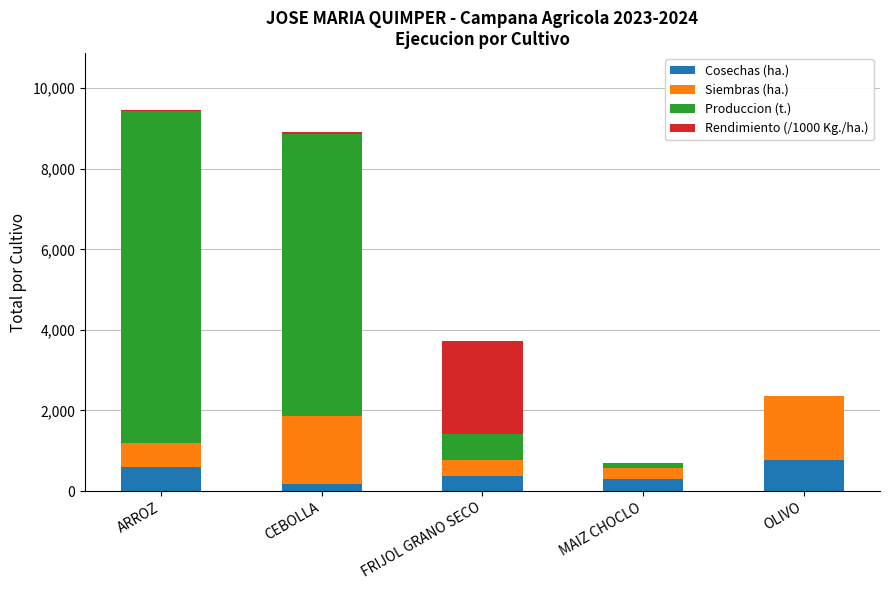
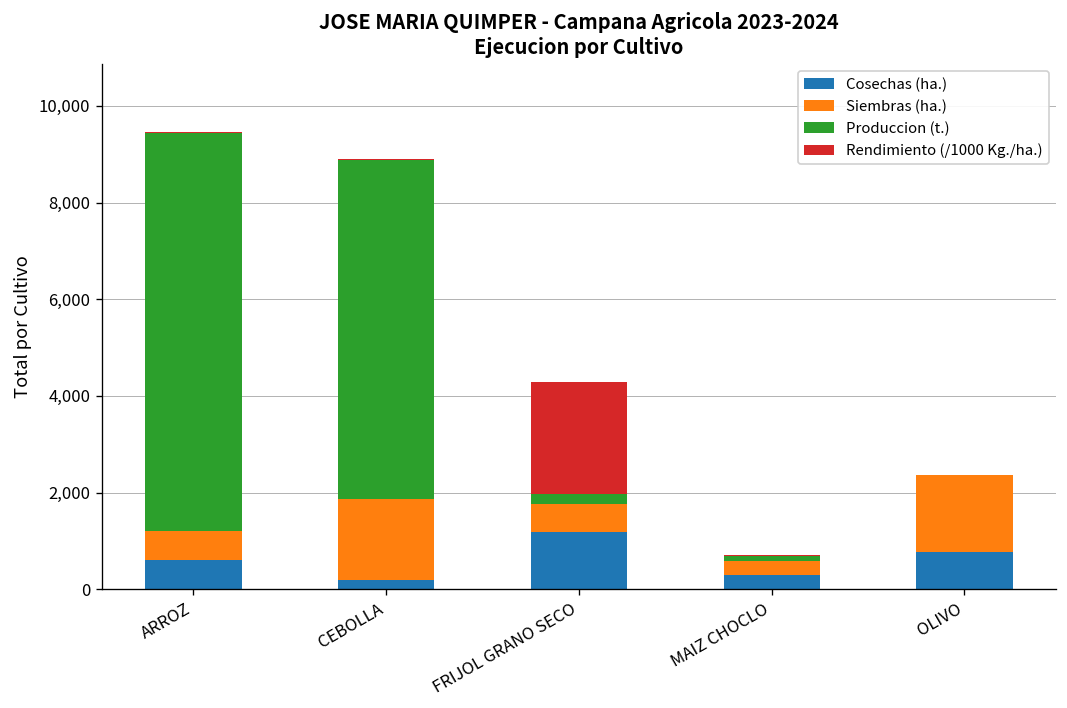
Cosechas (ha.), FRIJOL GRANO SECO: 400 -> 1,200
Siembras (ha.), FRIJOL GRANO SECO: 400 -> 600
Produccion (t.), FRIJOL GRANO SECO: 700 -> 200
